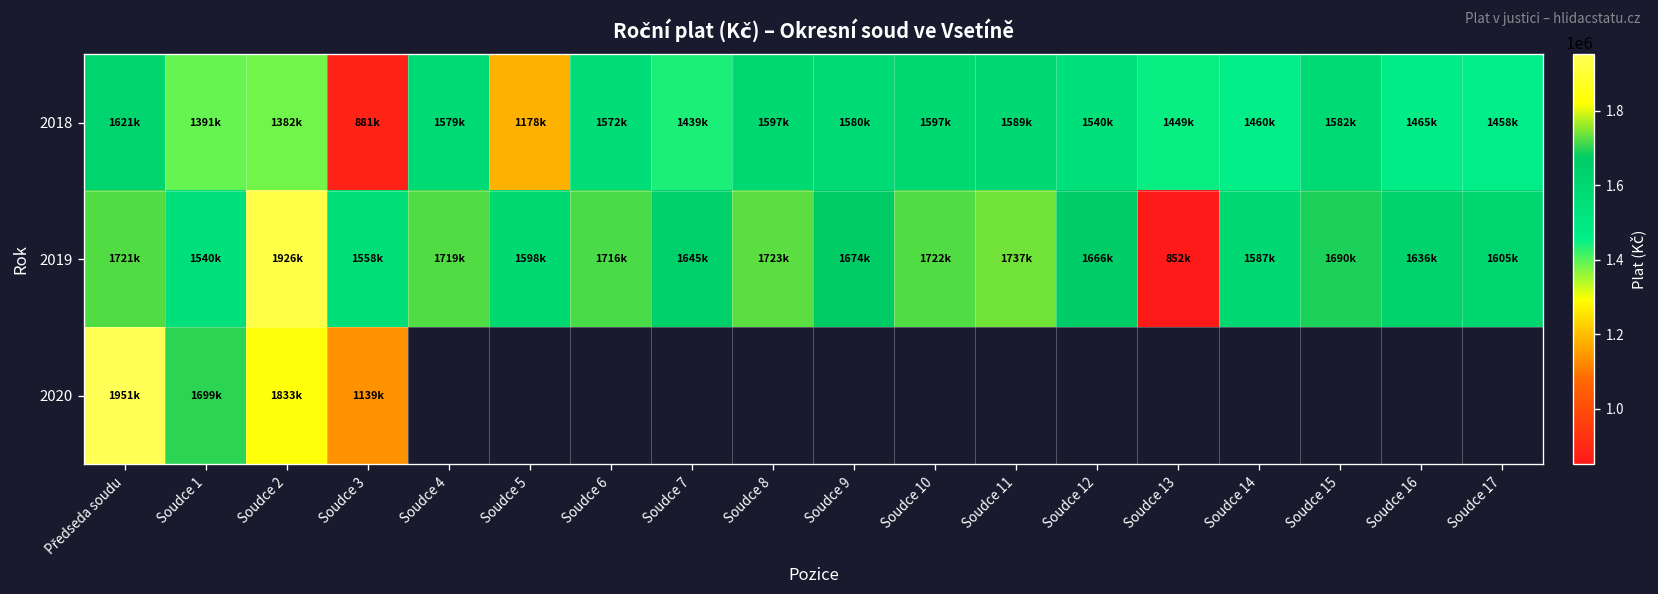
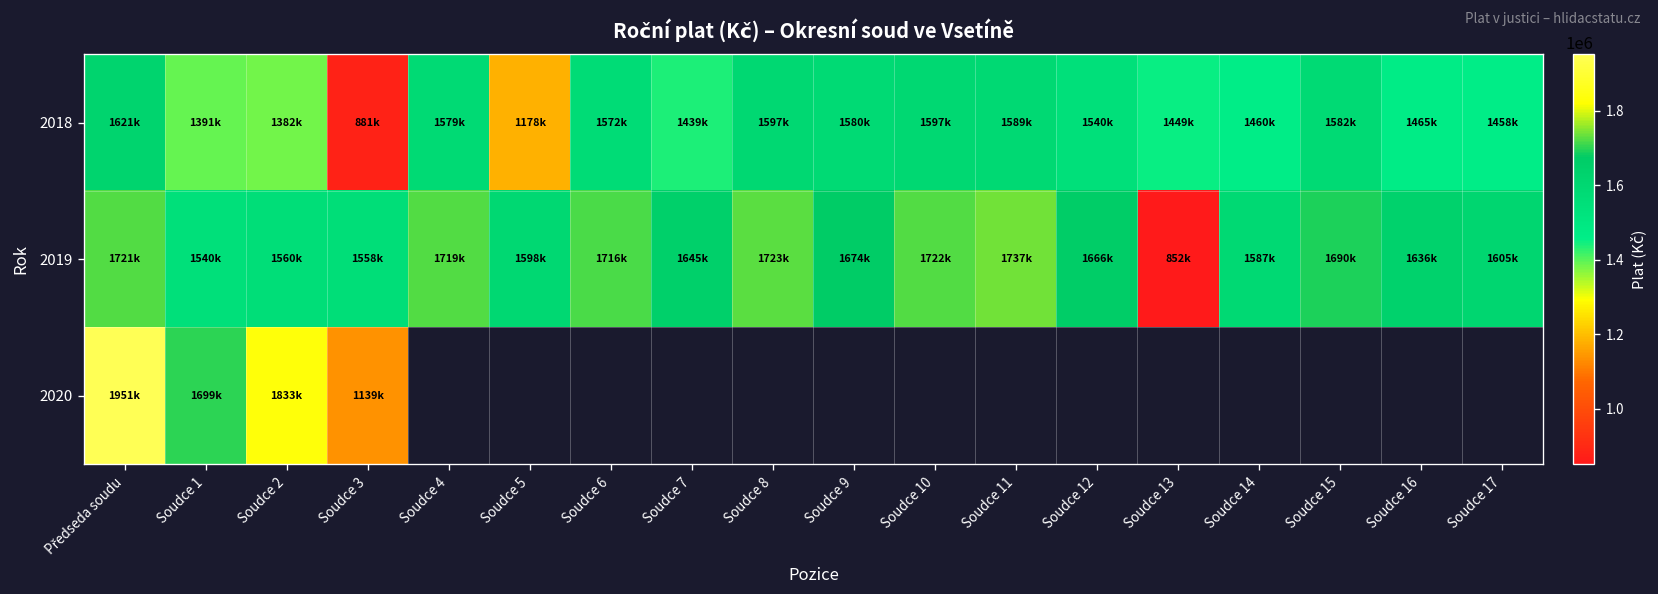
2019, Soudce 2: 1926k -> 1560k
